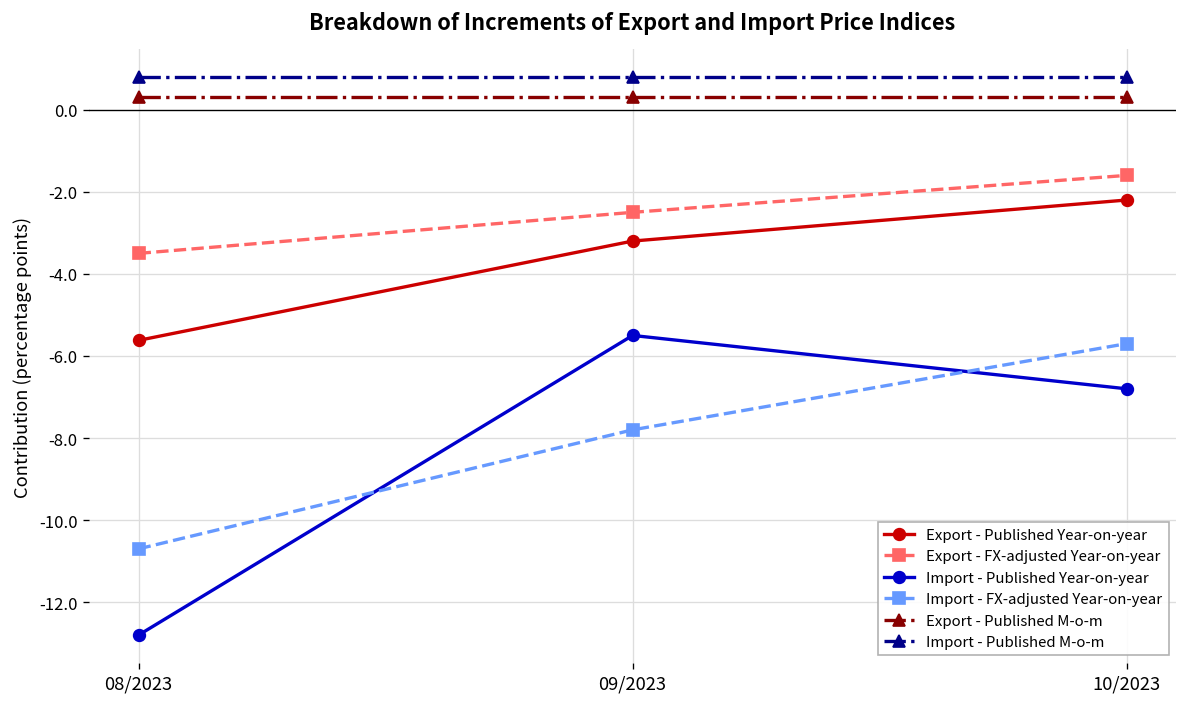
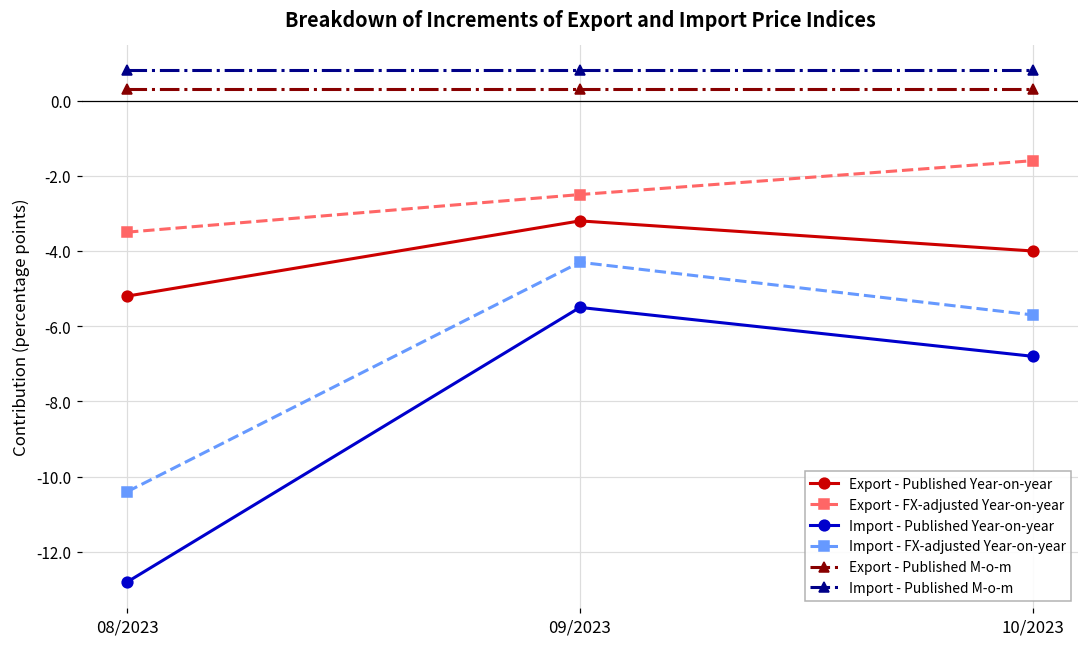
Export - Published Year-on-year, 08/2023: -5.6 -> -5.2
Import - FX-adjusted Year-on-year, 08/2023: -10.7 -> -10.4
Import - FX-adjusted Year-on-year, 09/2023: -7.8 -> -4.3
Export - Published Year-on-year, 10/2023: -2.2 -> -4.0
